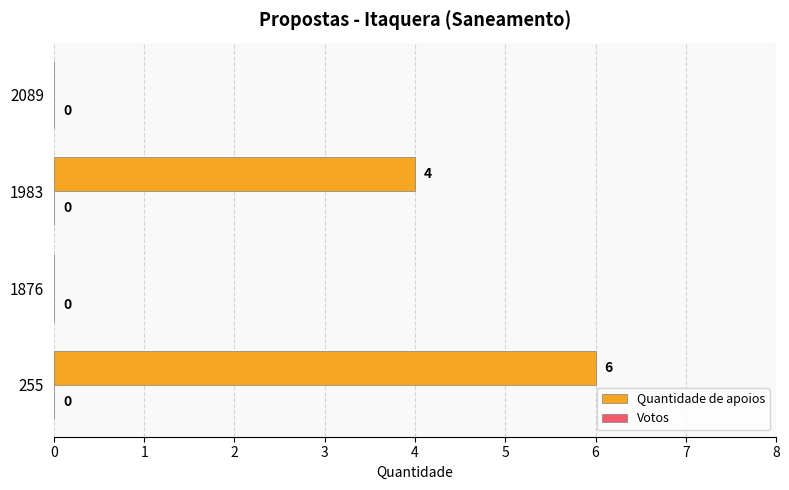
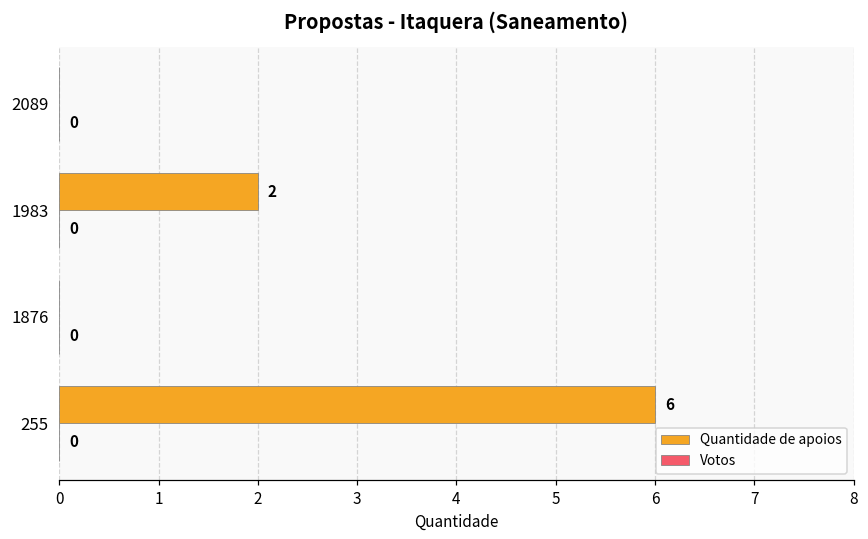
Quantidade de apoios, 1983: 4 -> 2
